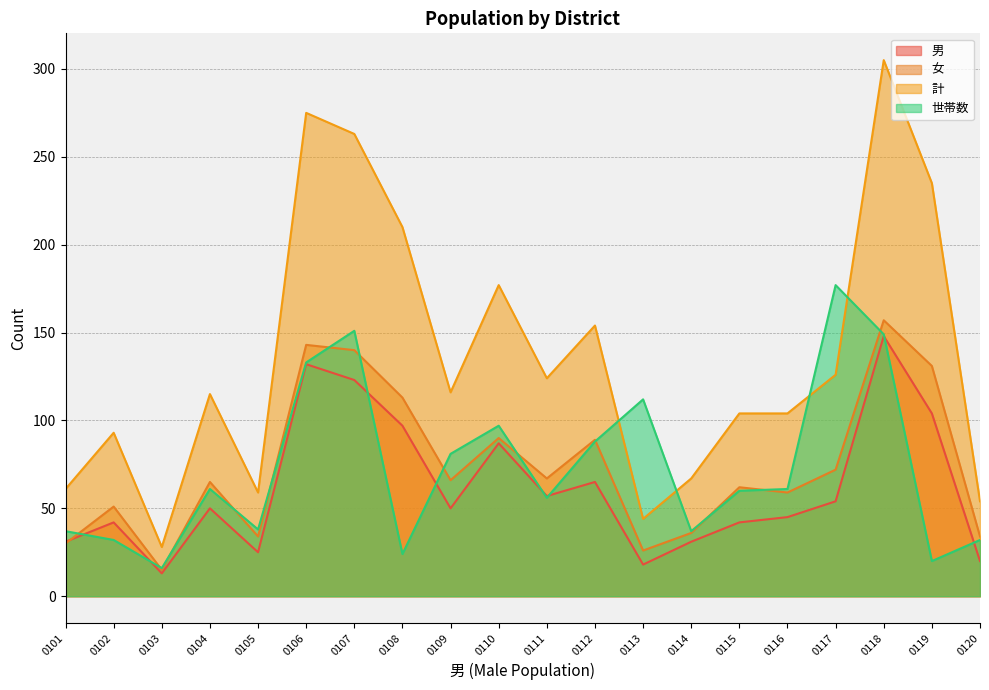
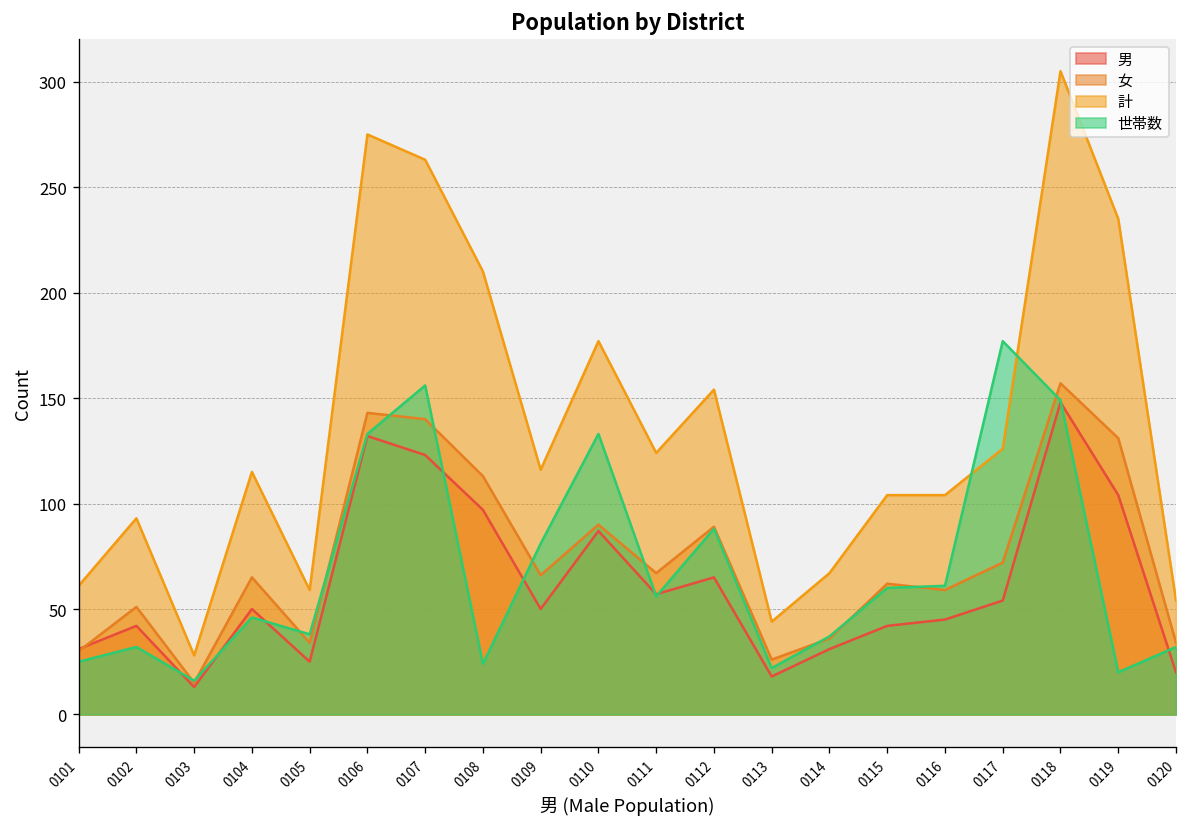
世帯数, 0101: 37 -> 25
世帯数, 0104: 61 -> 46
世帯数, 0107: 151 -> 156
世帯数, 0110: 97 -> 133
世帯数, 0113: 112 -> 22
